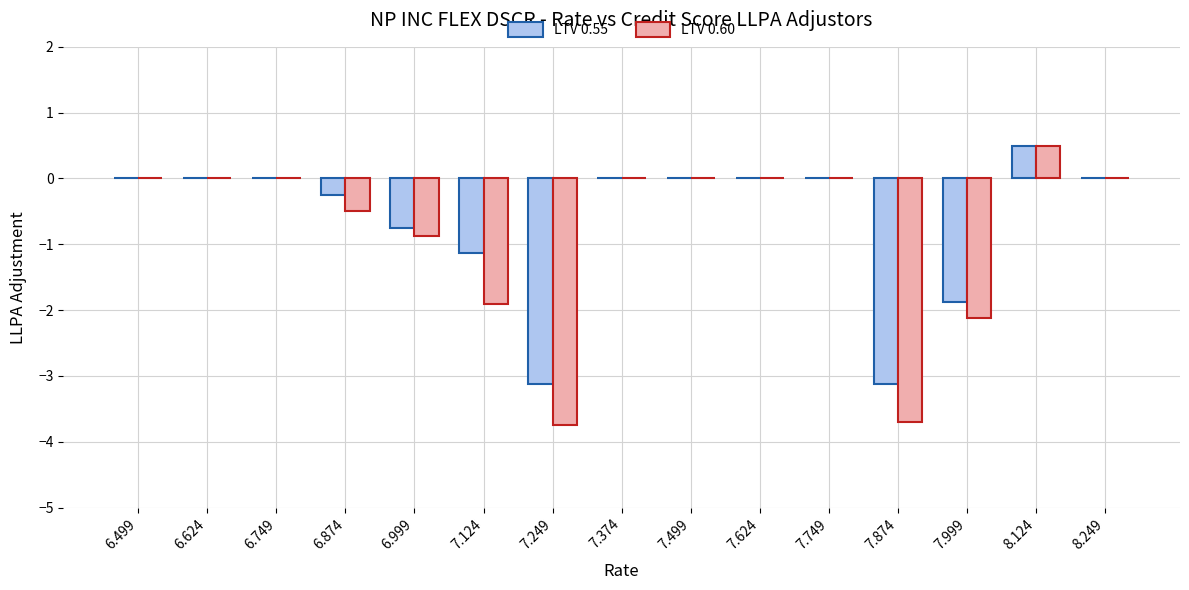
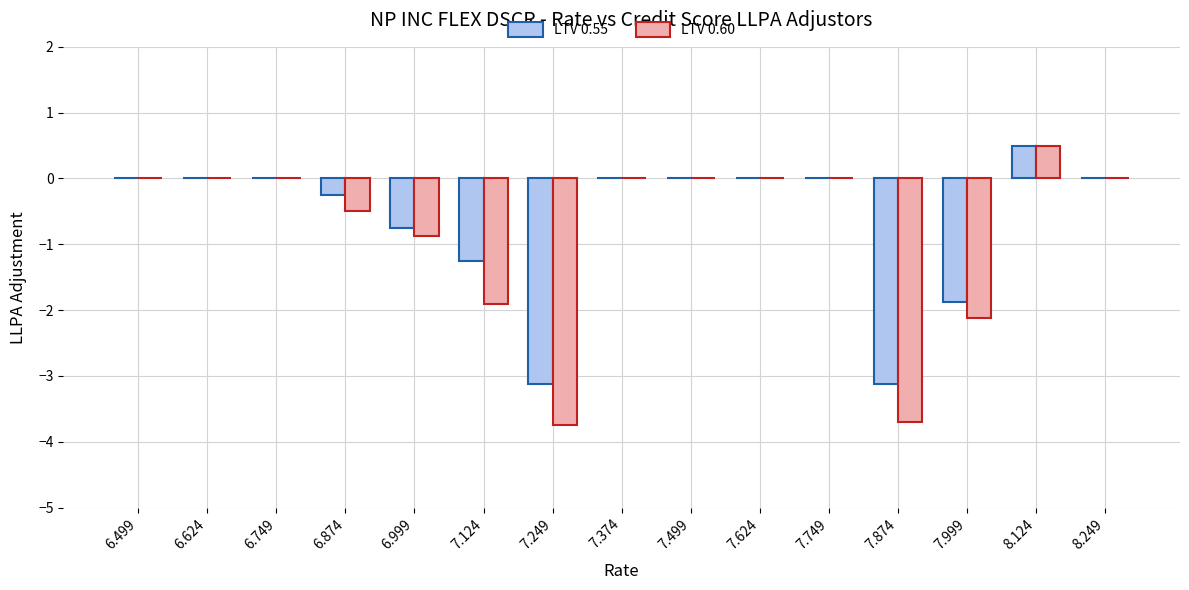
LTV 0.55, 7.124: -1.1 -> -1.3
